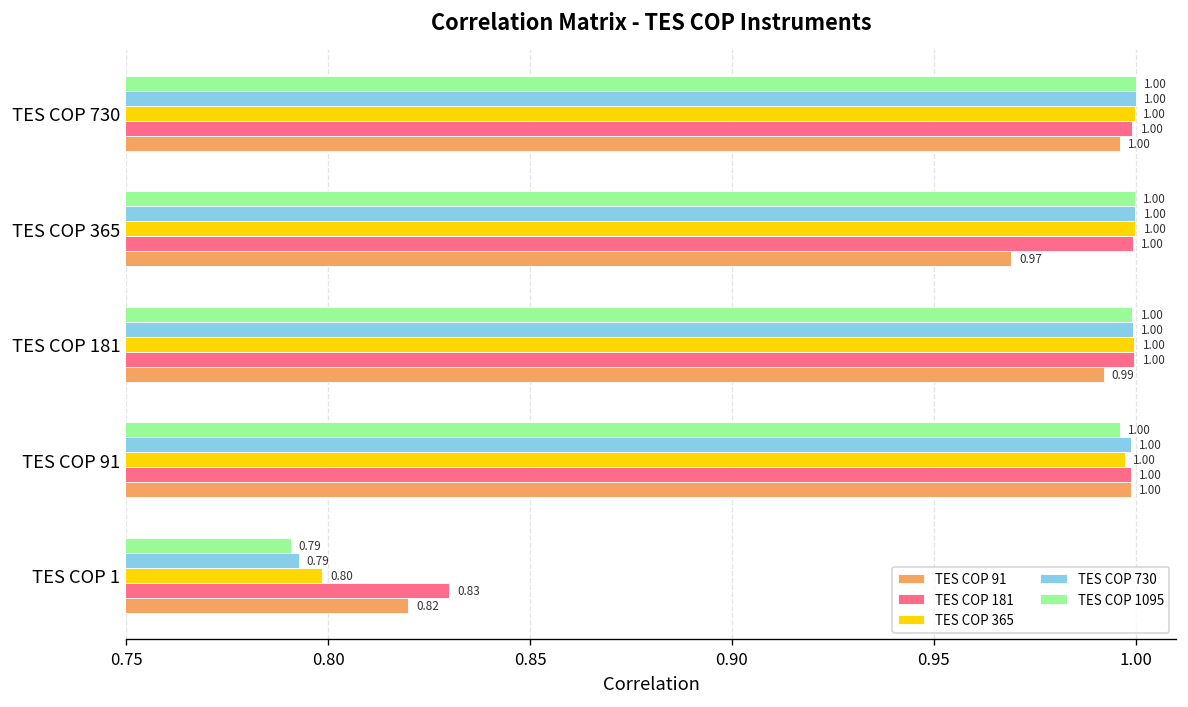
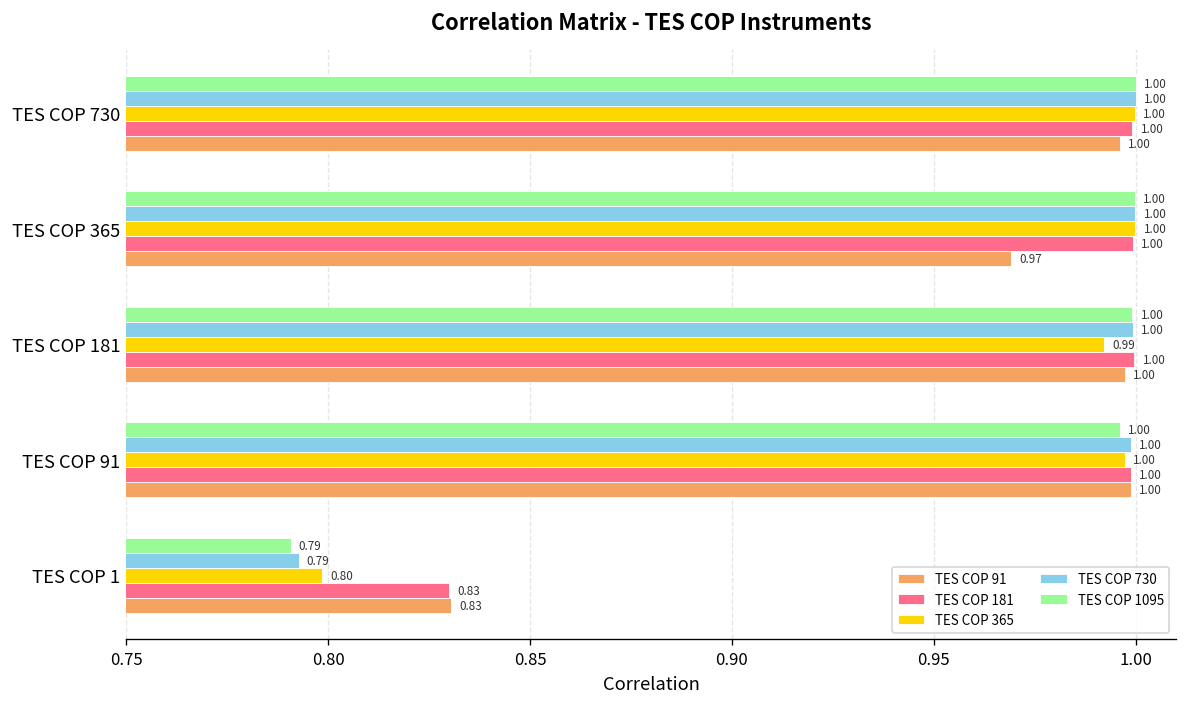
TES COP 365, TES COP 181: 1.00 -> 0.99
TES COP 91, TES COP 181: 0.99 -> 1.00
TES COP 91, TES COP 1: 0.82 -> 0.83
